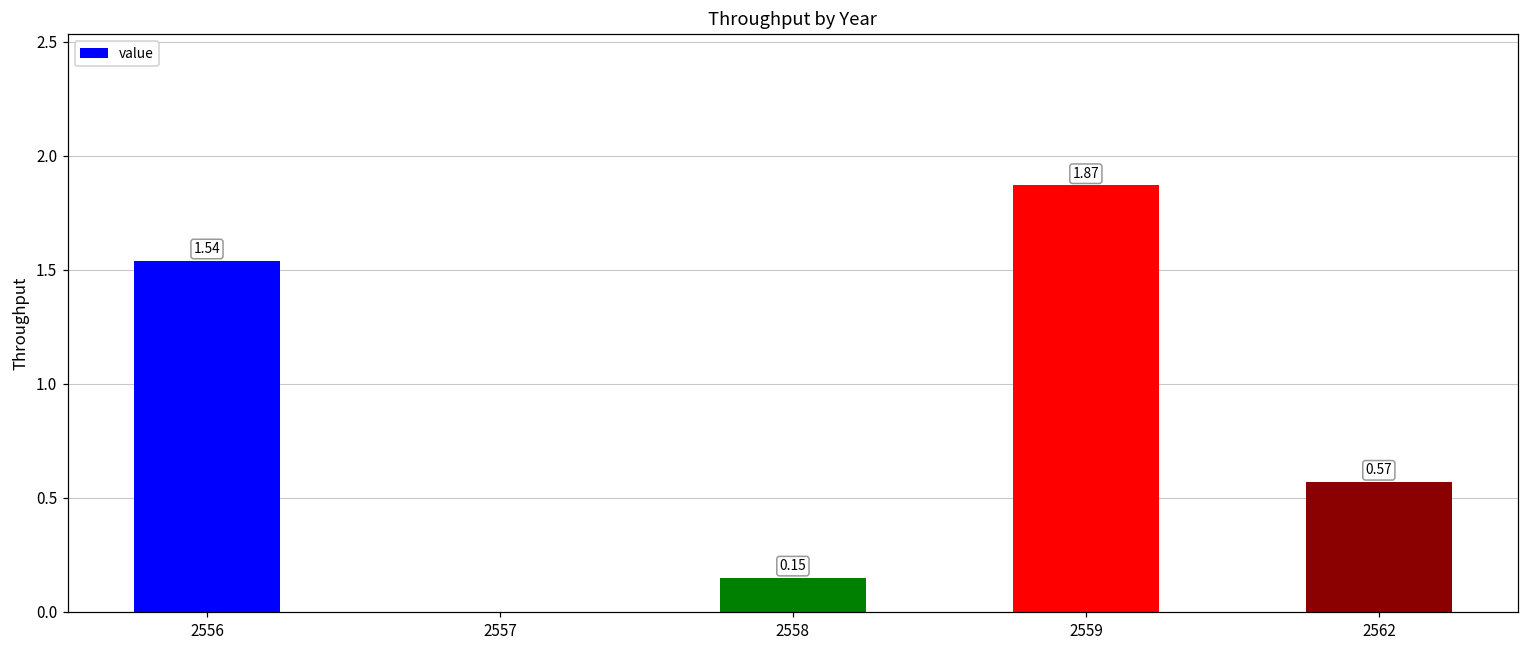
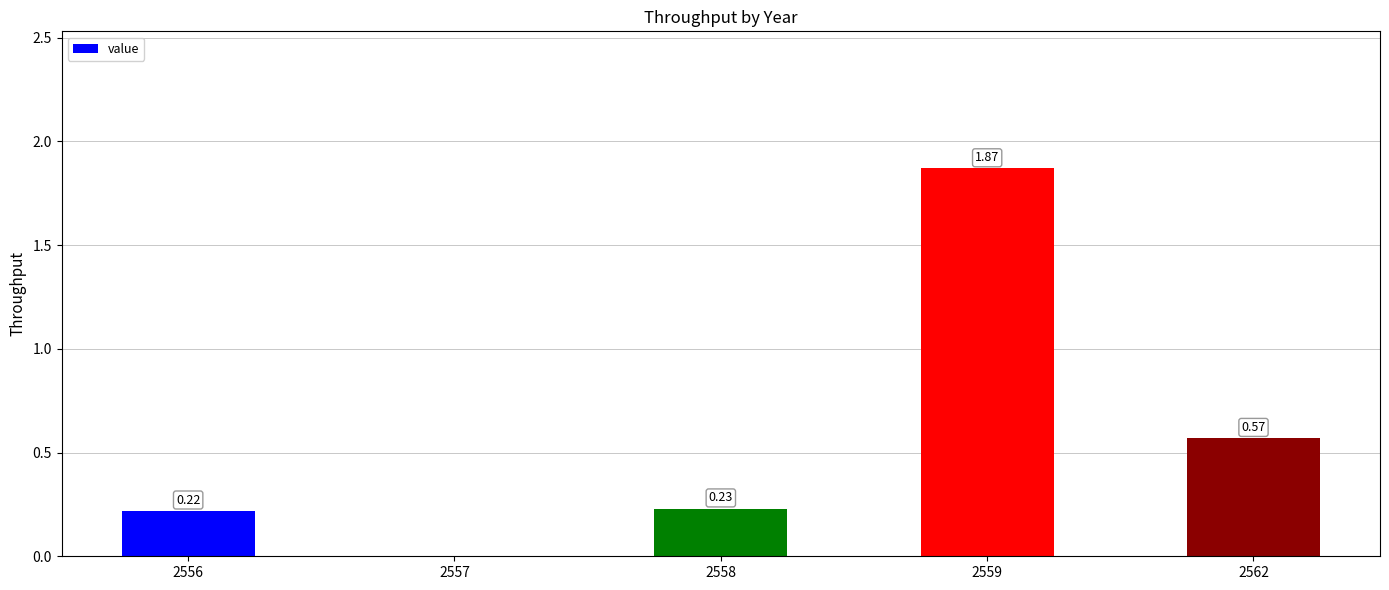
2556: 1.54 -> 0.22
2558: 0.15 -> 0.23
